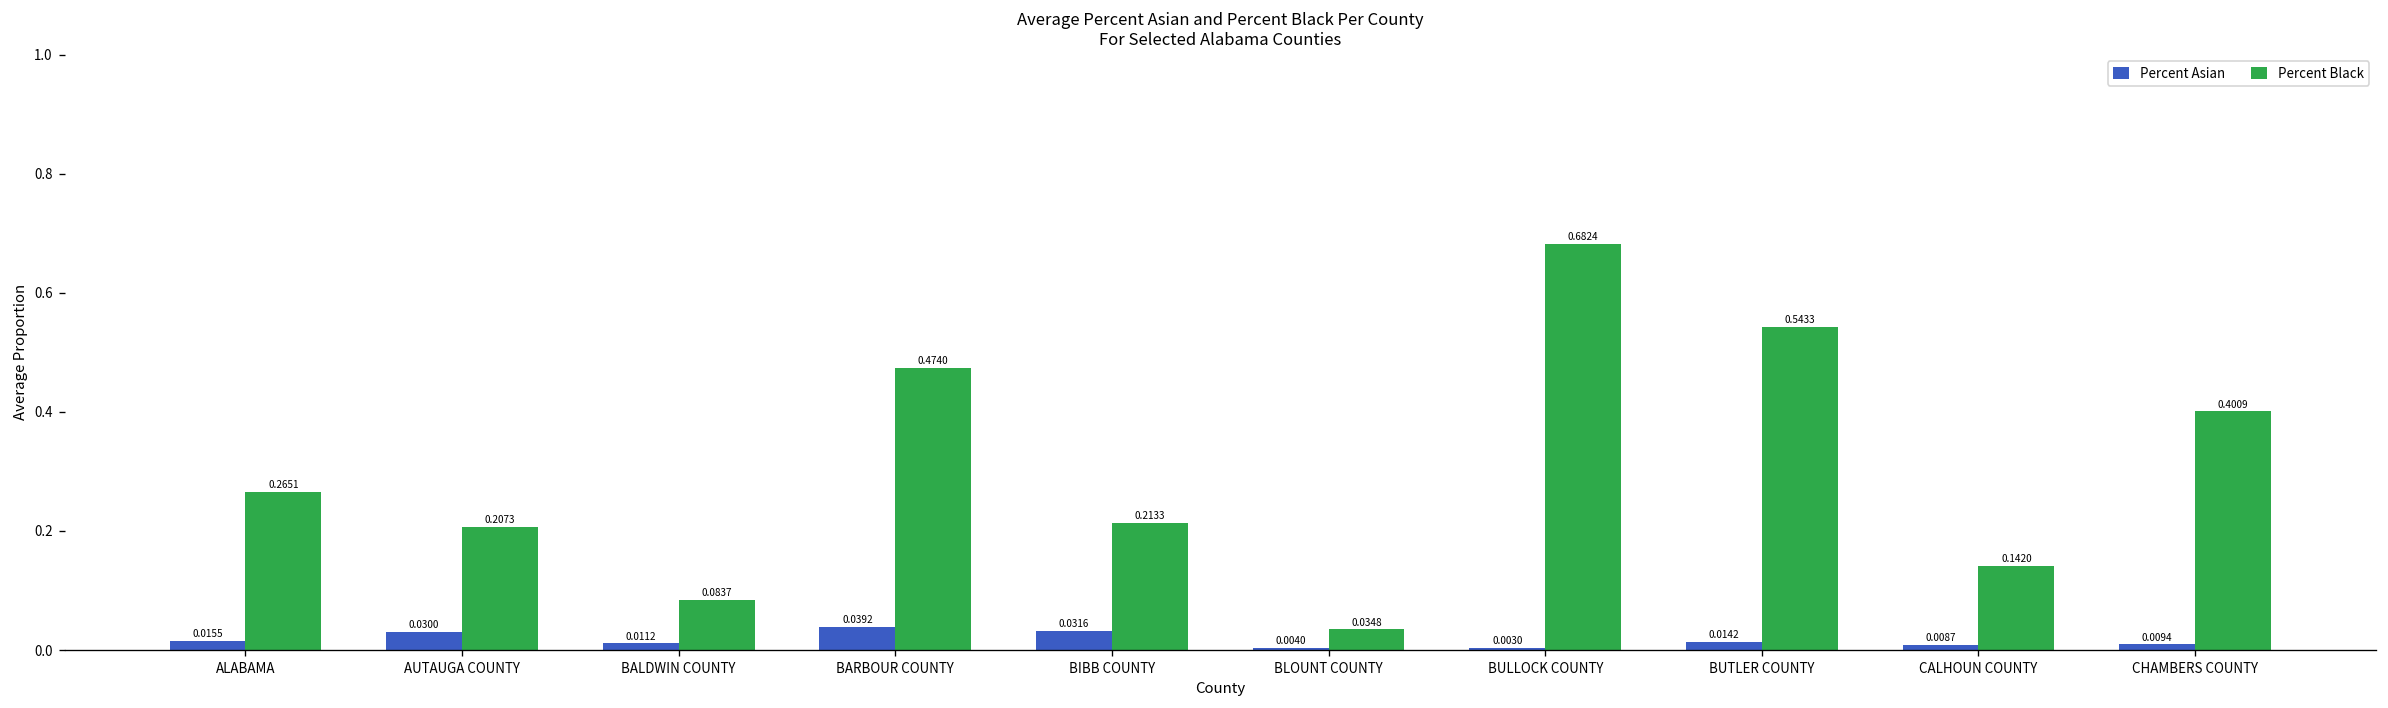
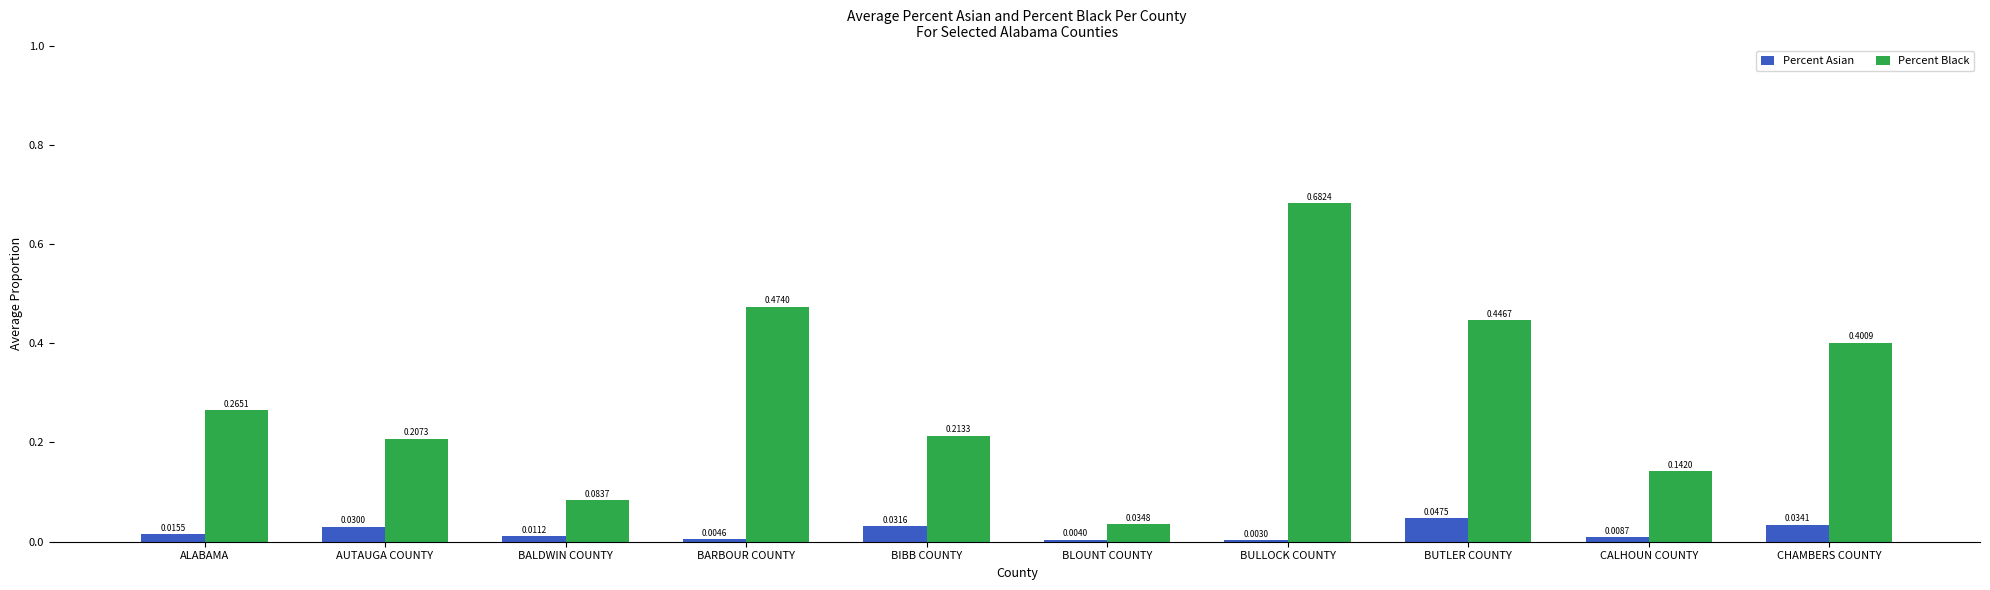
Percent Asian, BARBOUR COUNTY: 0.0392 -> 0.0046
Percent Asian, BUTLER COUNTY: 0.0142 -> 0.0475
Percent Black, BUTLER COUNTY: 0.5433 -> 0.4467
Percent Asian, CHAMBERS COUNTY: 0.0094 -> 0.0341
